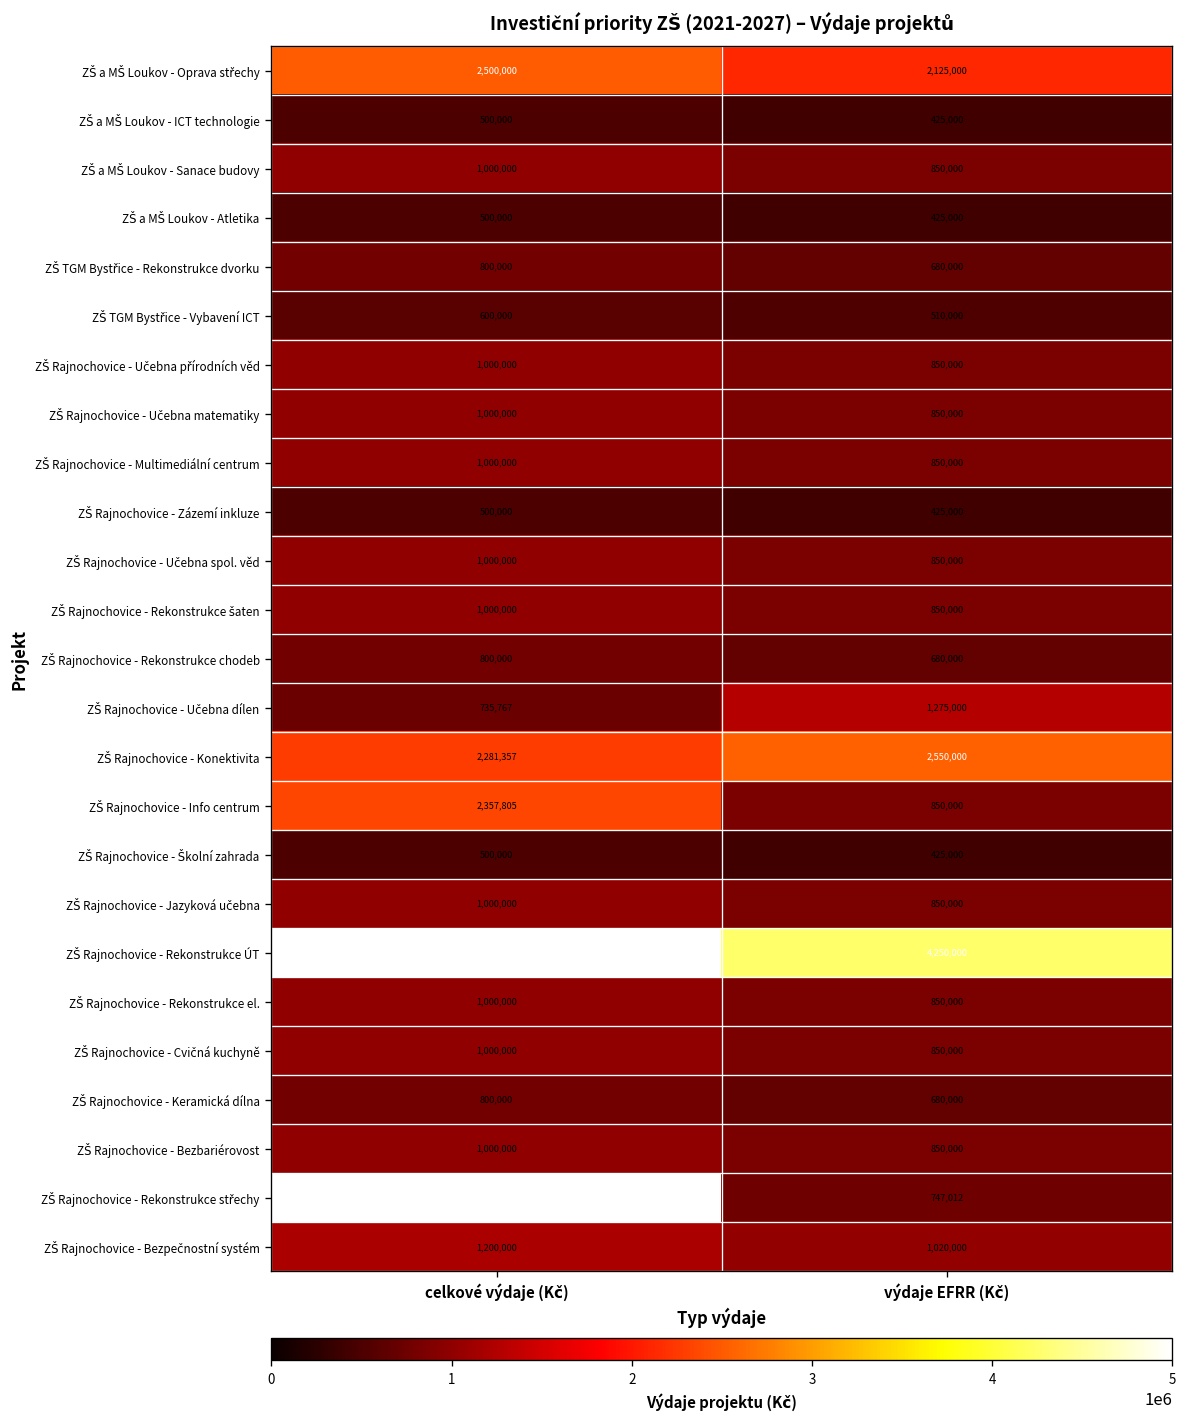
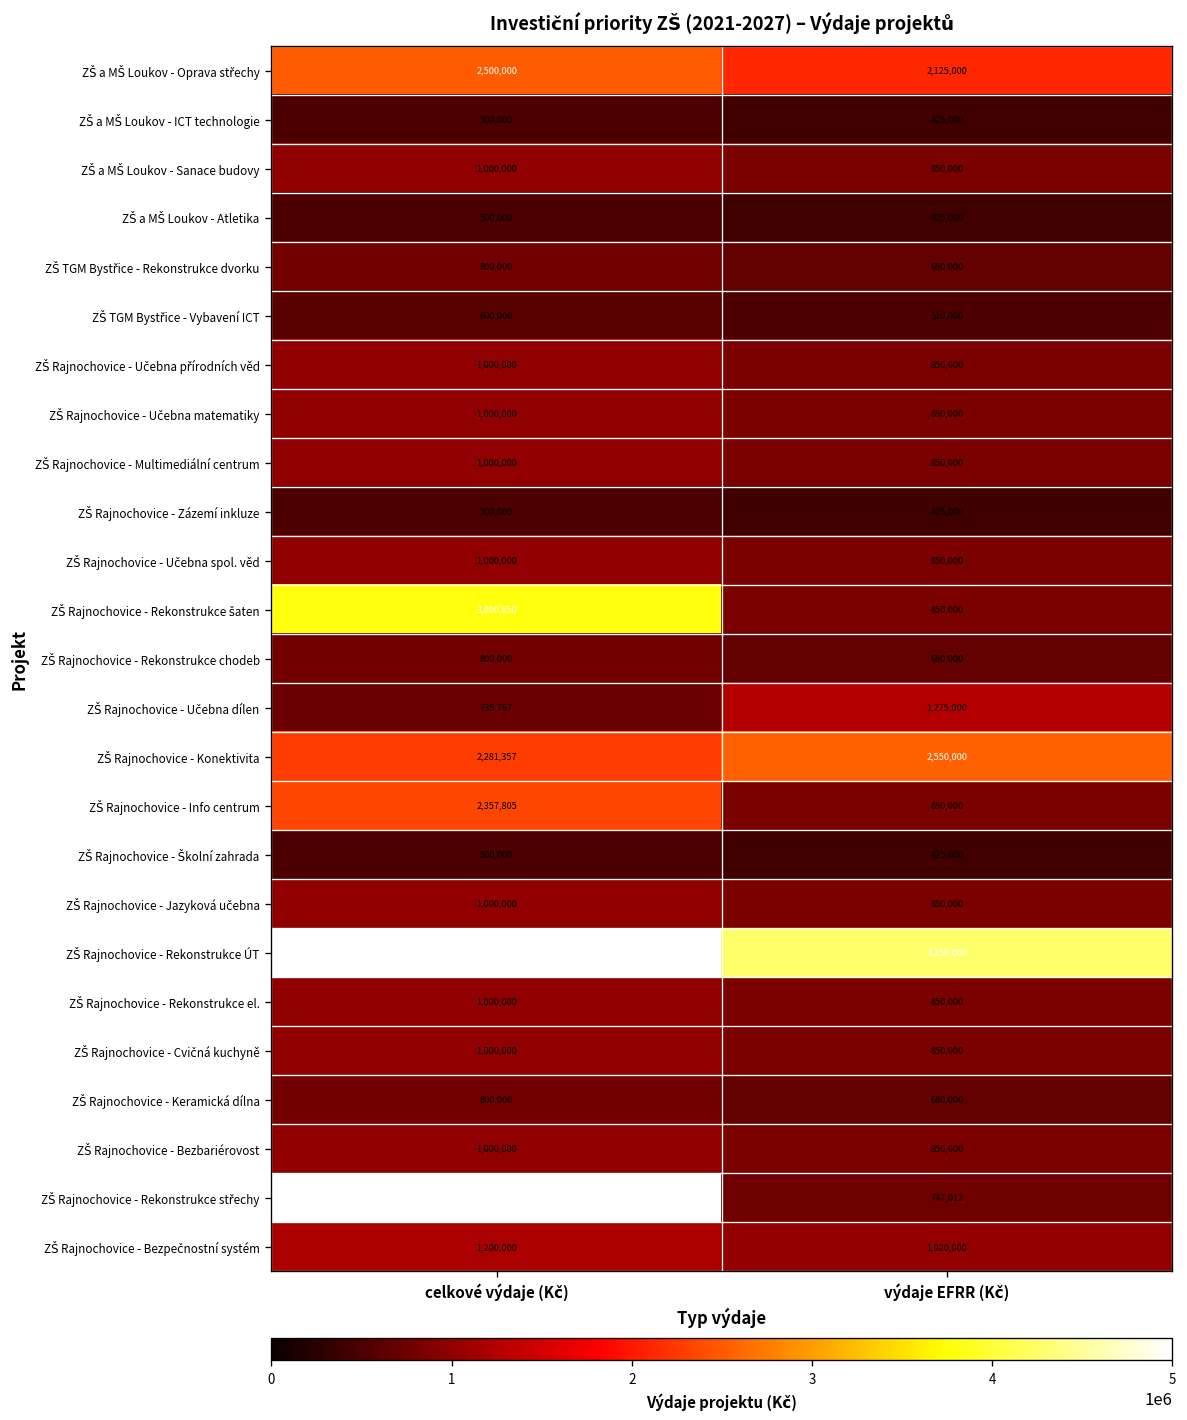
ZŠ Rajnochovice - Rekonstrukce šaten, celkové výdaje (Kč): 1,000,000 -> 3,800,850
